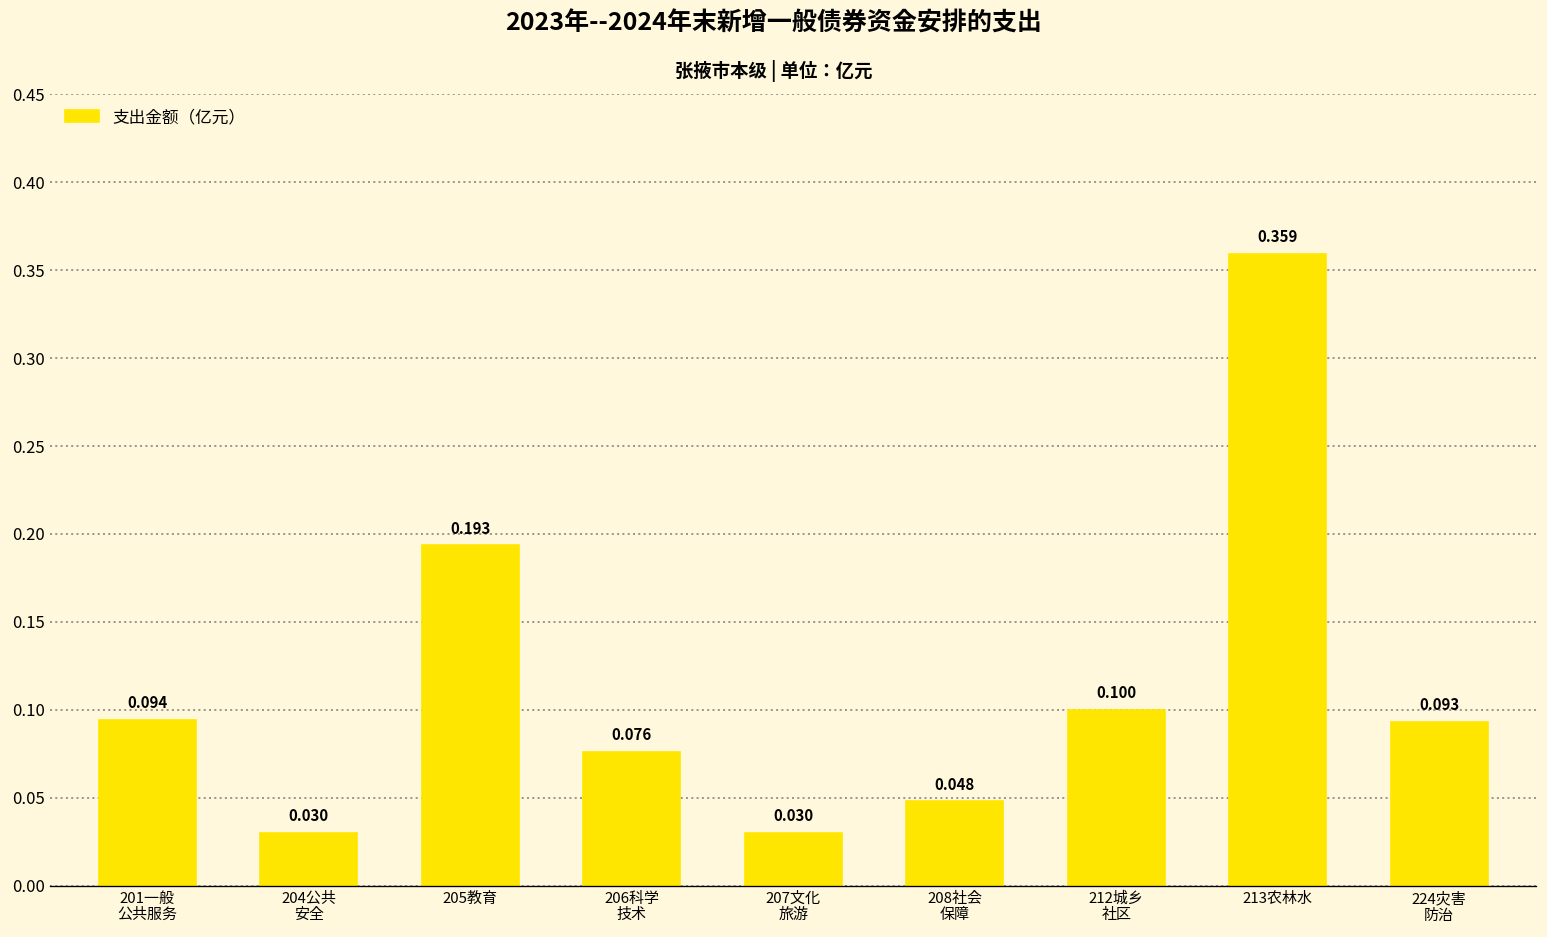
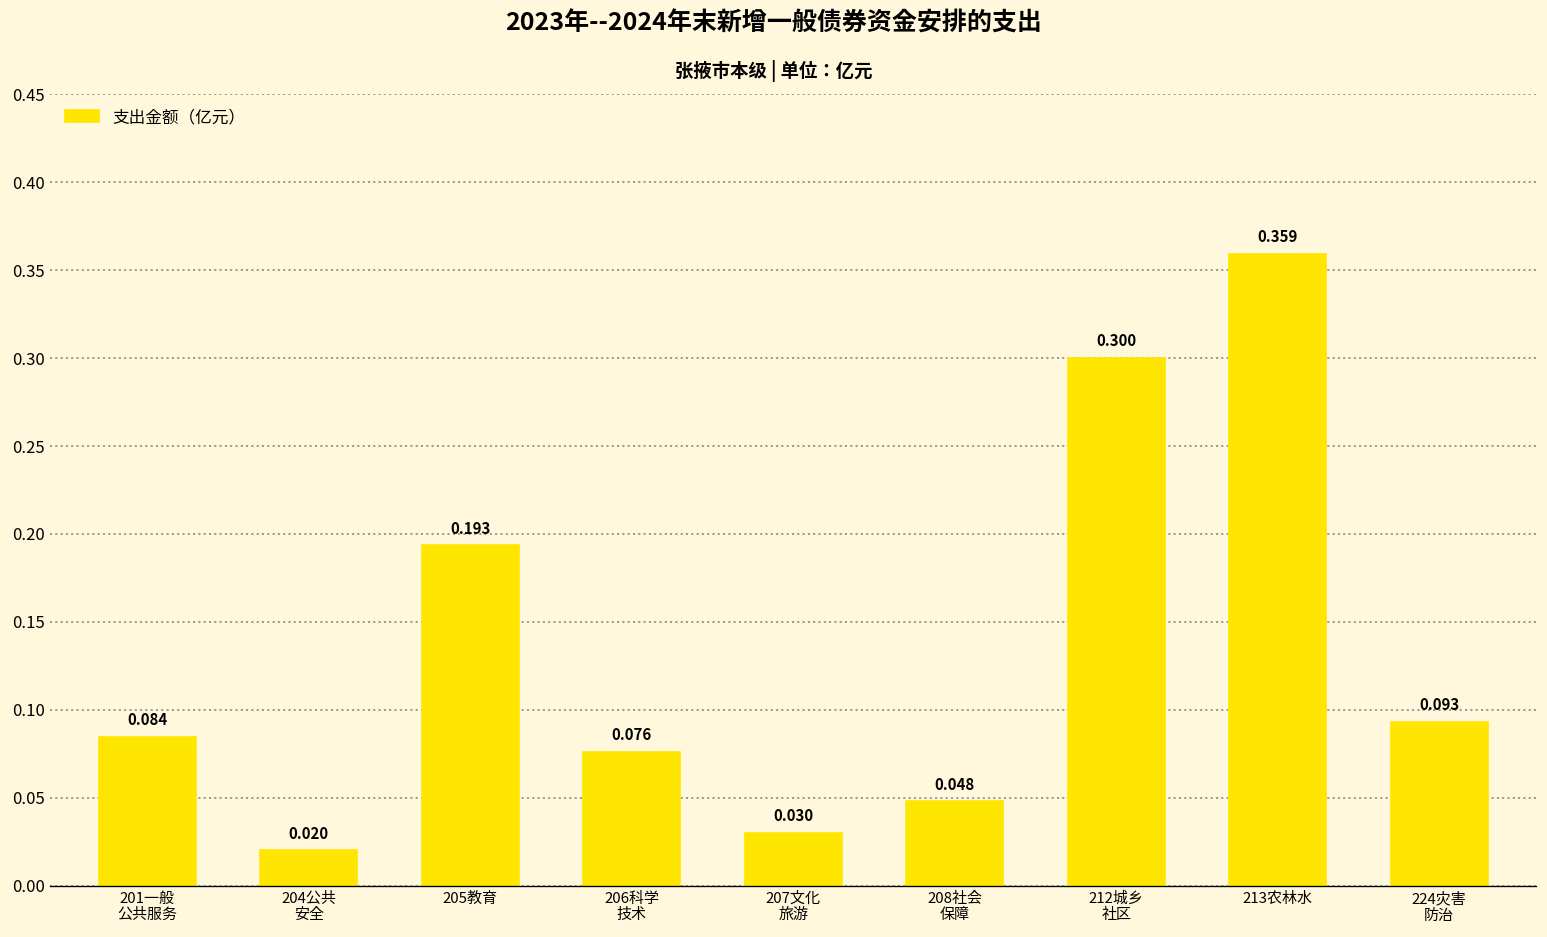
201一般 公共服务: 0.094 -> 0.084
204公共 安全: 0.030 -> 0.020
212城乡 社区: 0.100 -> 0.300
